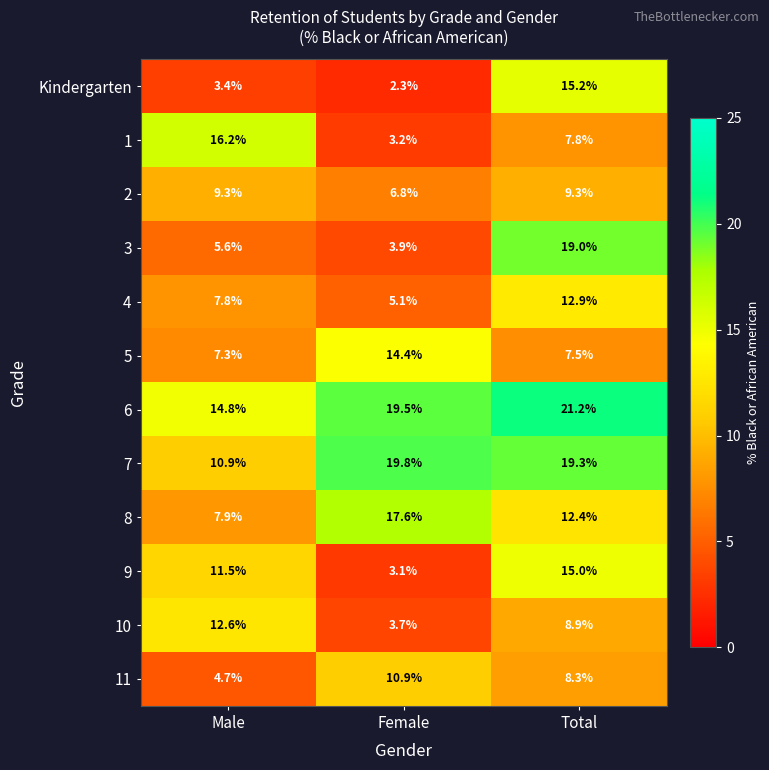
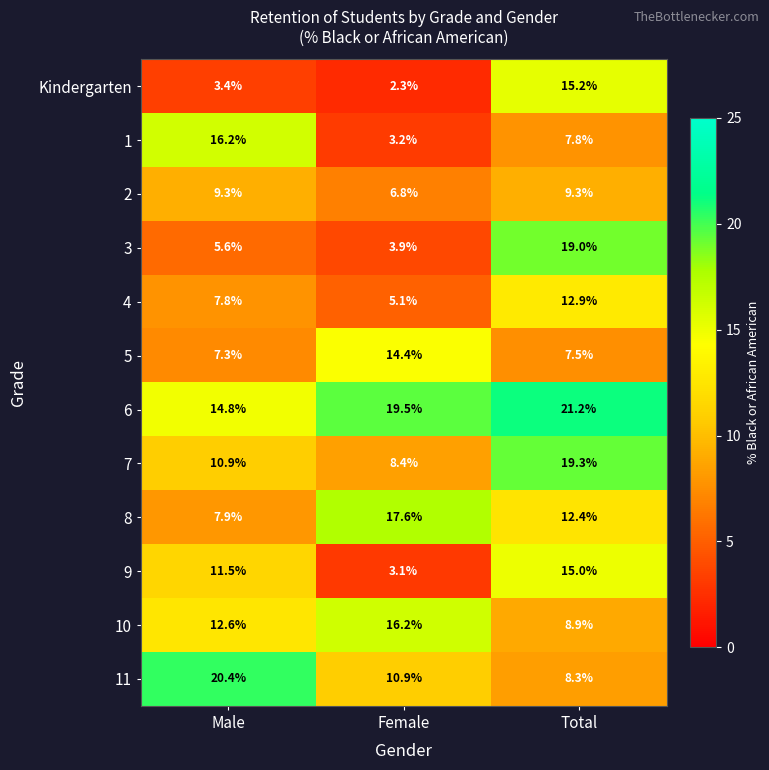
7, Female: 19.8% -> 8.4%
10, Female: 3.7% -> 16.2%
11, Male: 4.7% -> 20.4%
